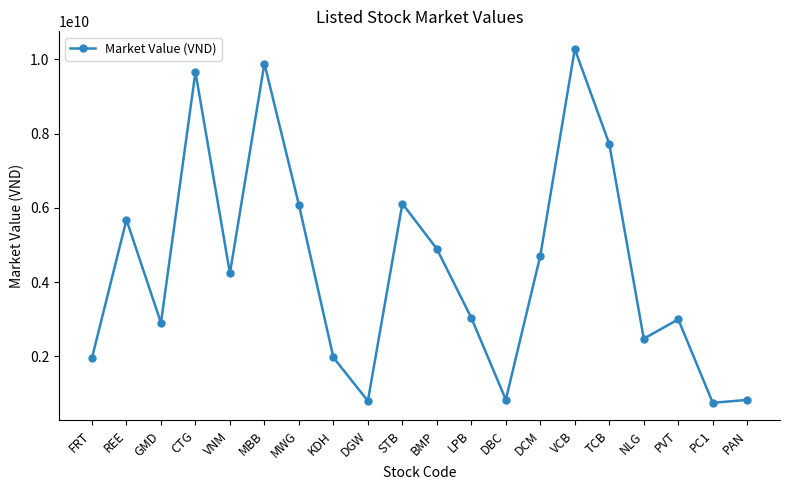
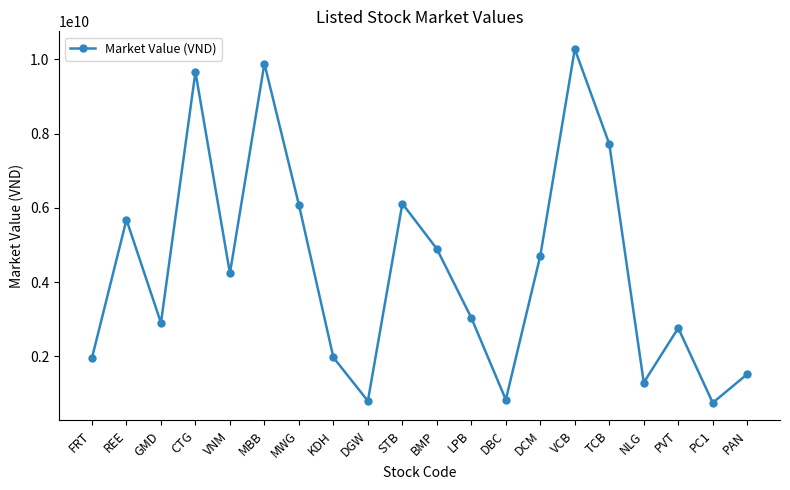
NLG: 2500000000 -> 1300000000
PVT: 3000000000 -> 2800000000
PAN: 800000000 -> 1500000000
